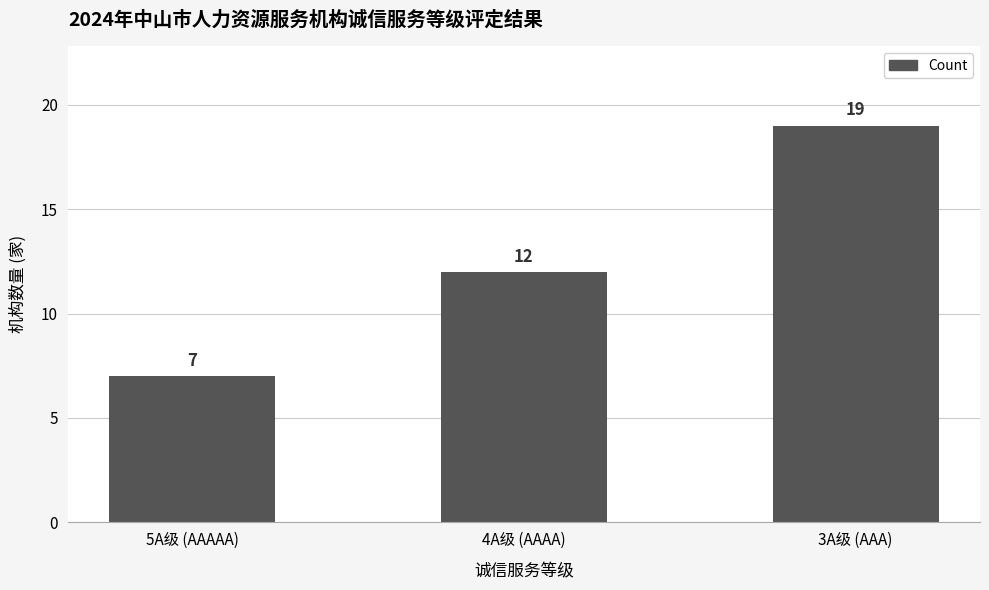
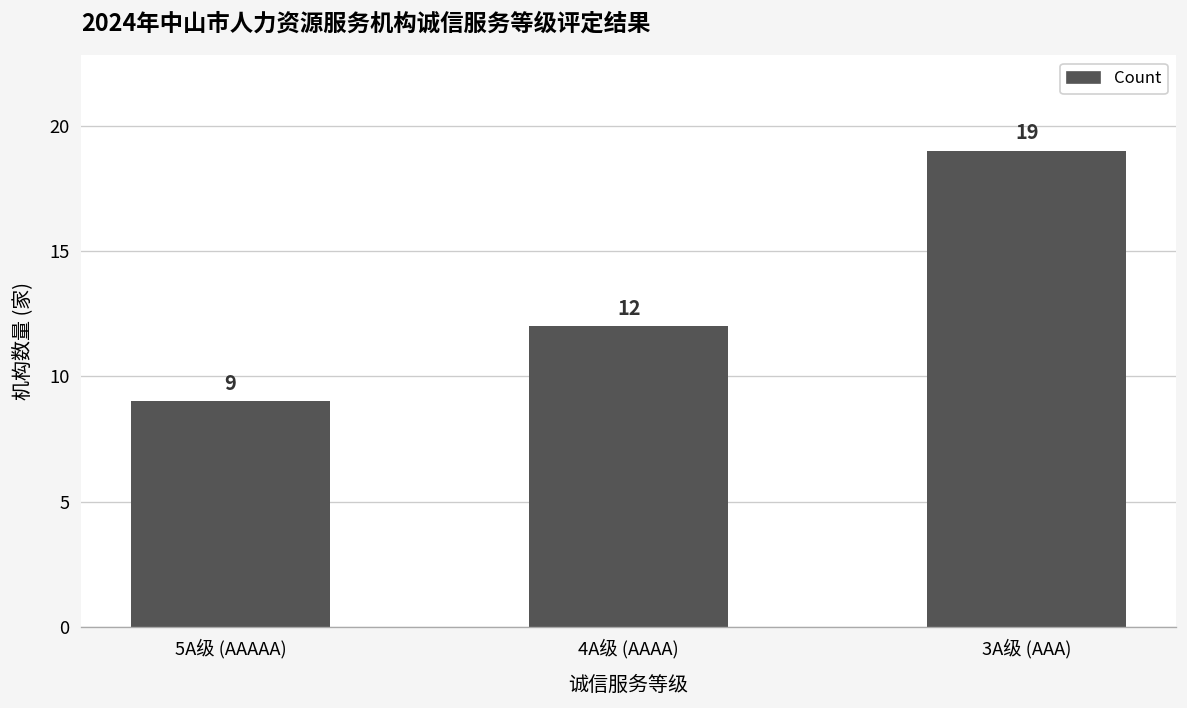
5A级 (AAAAA): 7 -> 9
